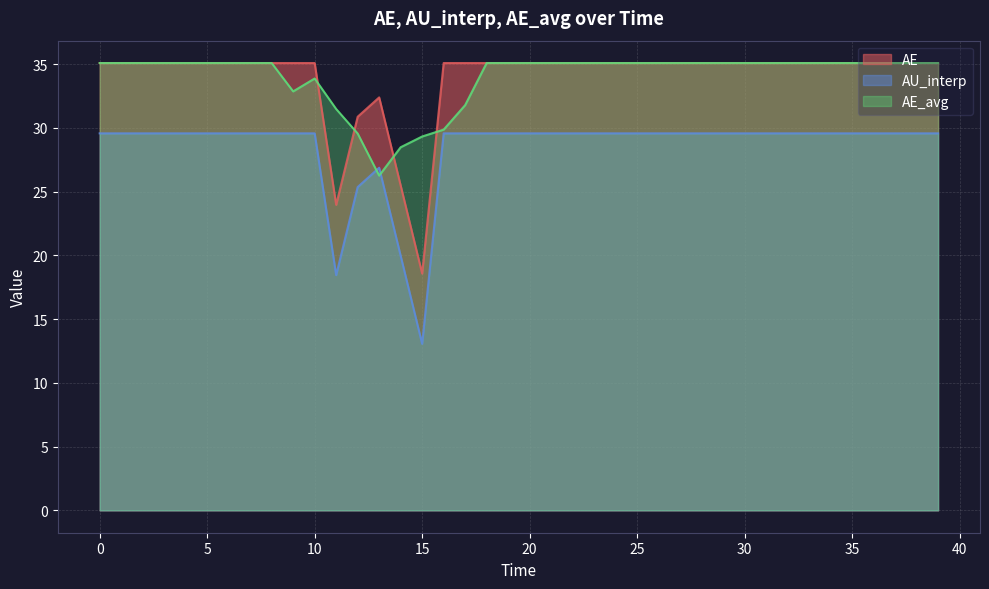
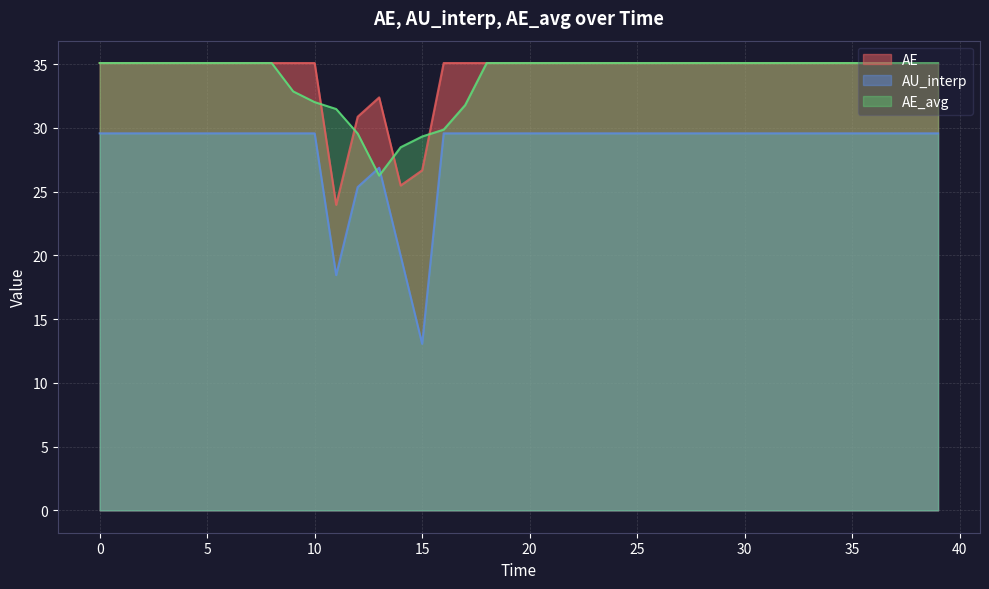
AE_avg, 10: 33.9 -> 32.0
AE, 15: 18.6 -> 26.7
